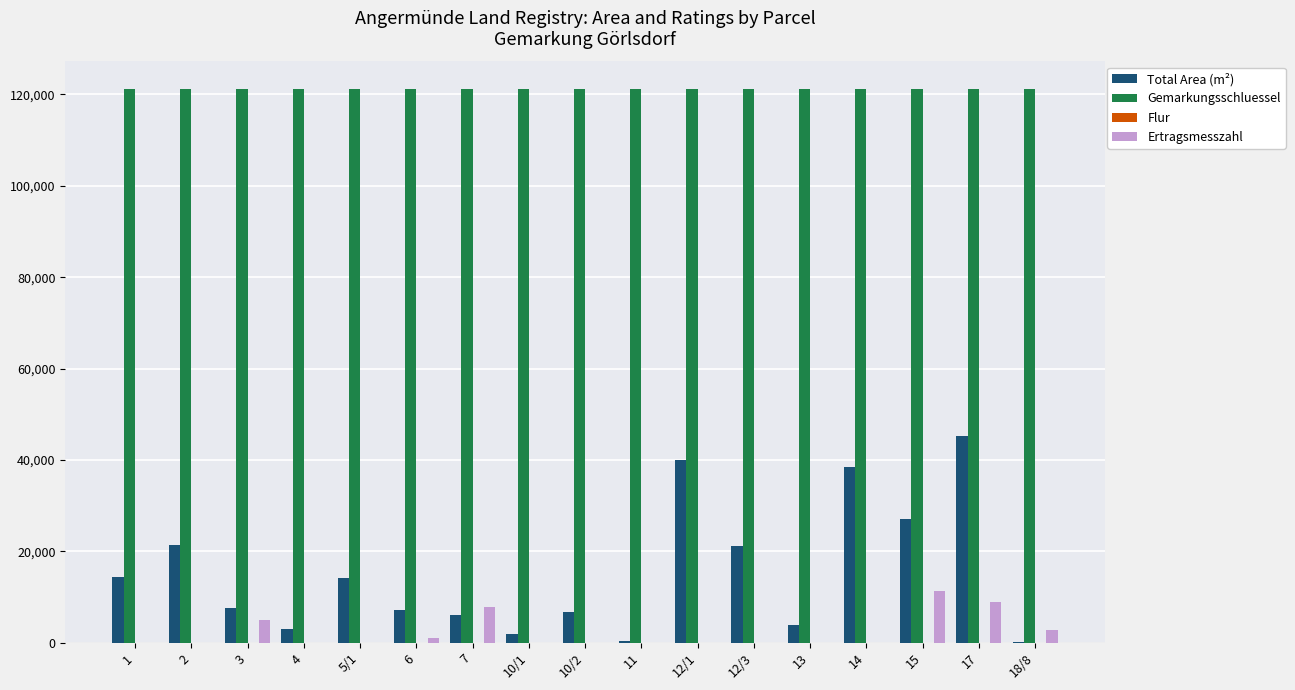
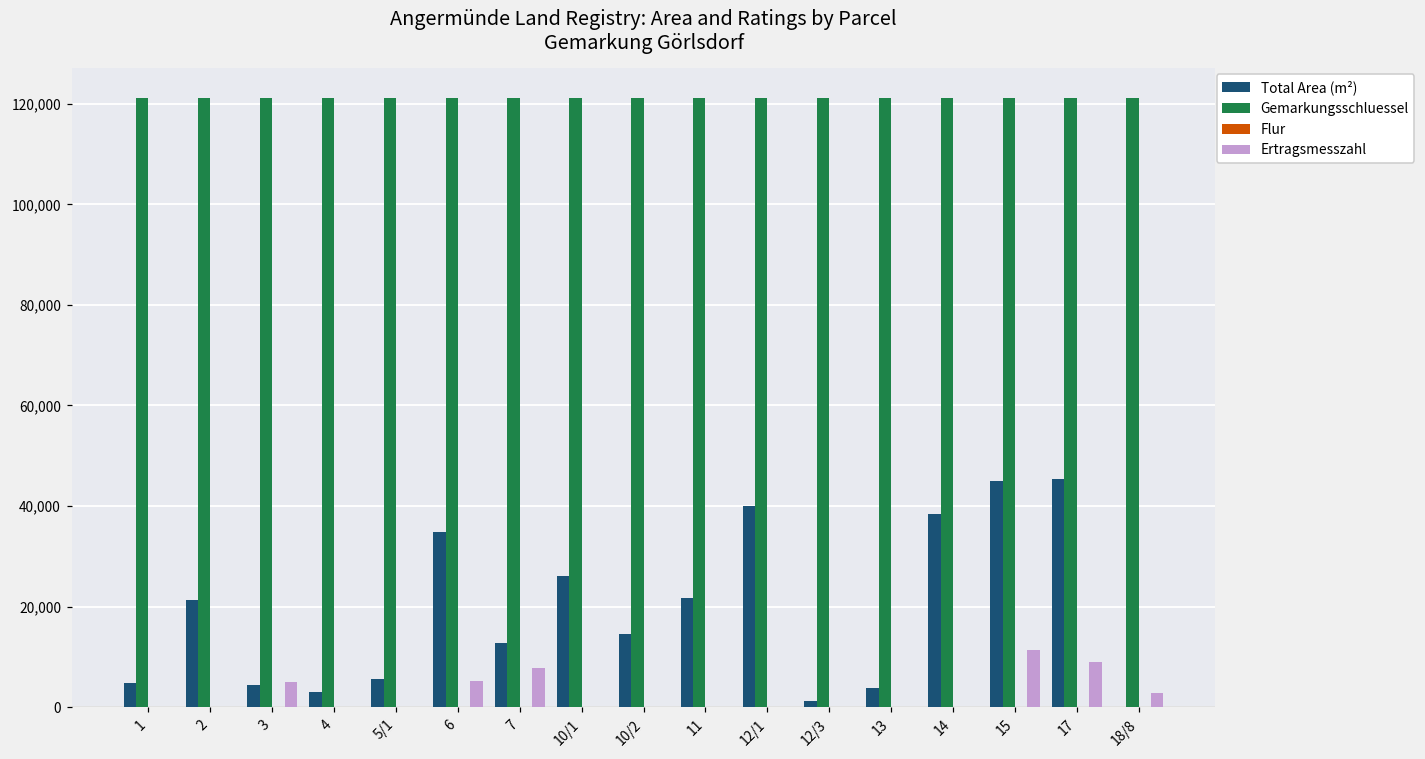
Total Area (m²), 1: 14,000 -> 5,000
Total Area (m²), 3: 8,000 -> 4,000
Total Area (m²), 5/1: 14,000 -> 6,000
Total Area (m²), 6: 7,000 -> 35,000
Ertragsmesszahl, 6: 1,000 -> 5,000
Total Area (m²), 7: 6,000 -> 13,000
Total Area (m²), 10/1: 2,000 -> 26,000
Total Area (m²), 10/2: 7,000 -> 14,000
Total Area (m²), 11: 0 -> 22,000
Total Area (m²), 12/3: 21,000 -> 1,000
Total Area (m²), 15: 27,000 -> 45,000
